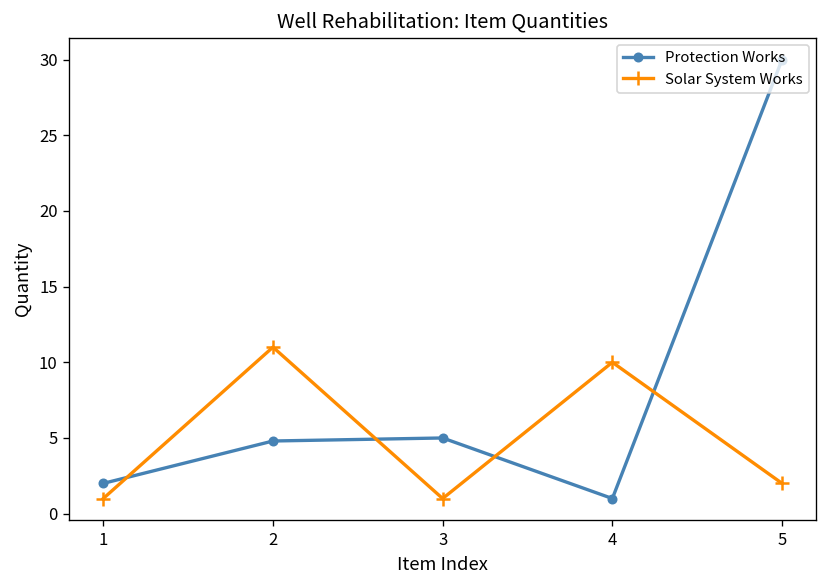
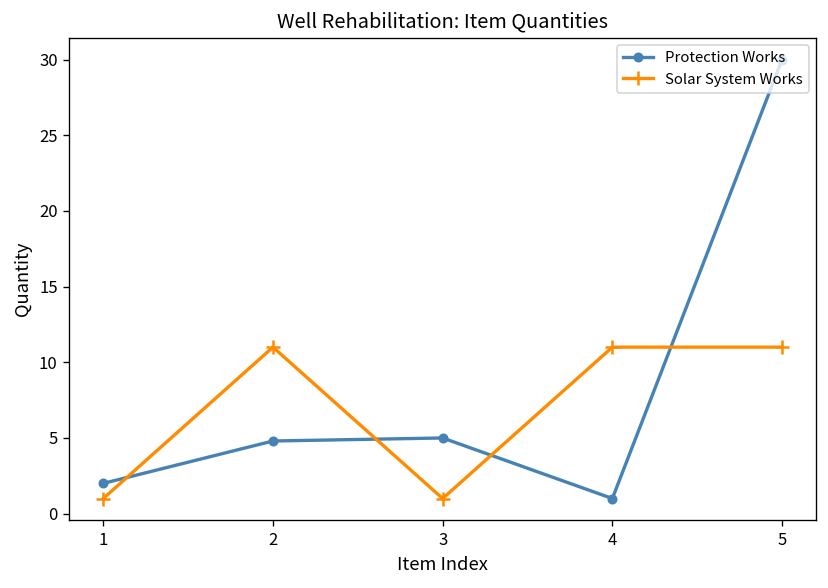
Solar System Works, 4: 10 -> 11
Solar System Works, 5: 2 -> 11
